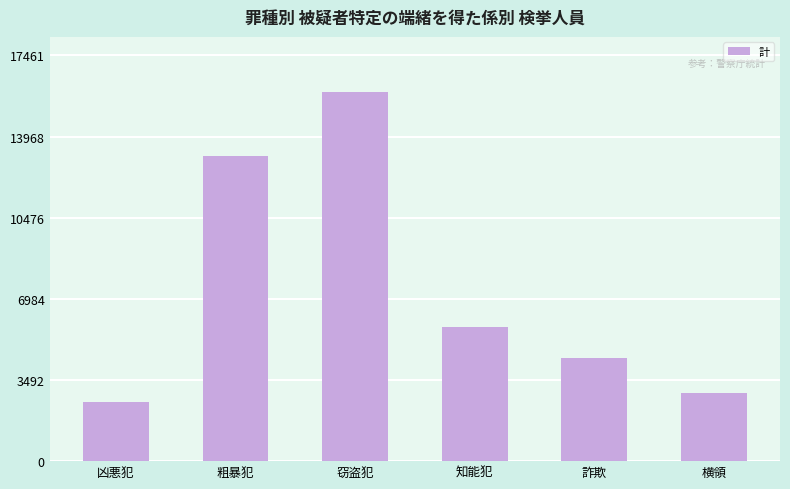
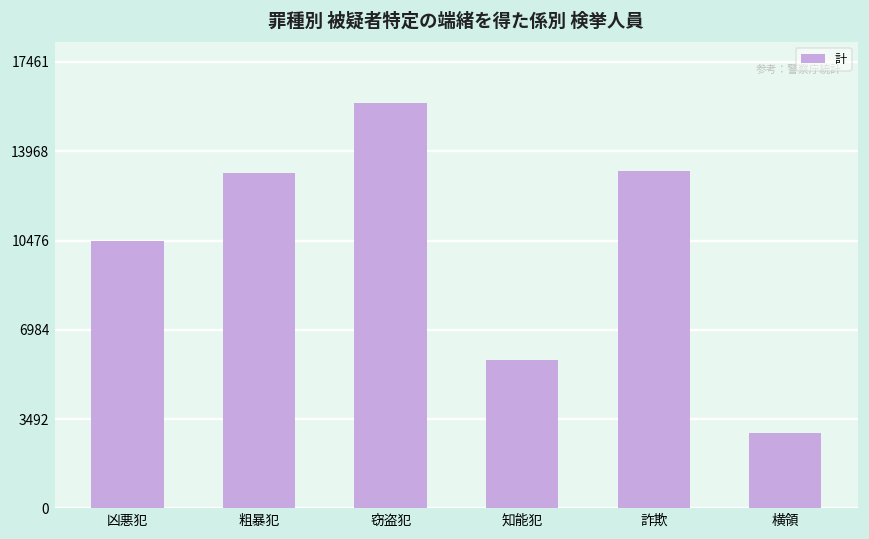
凶悪犯: 2500 -> 10400
詐欺: 4400 -> 13200
